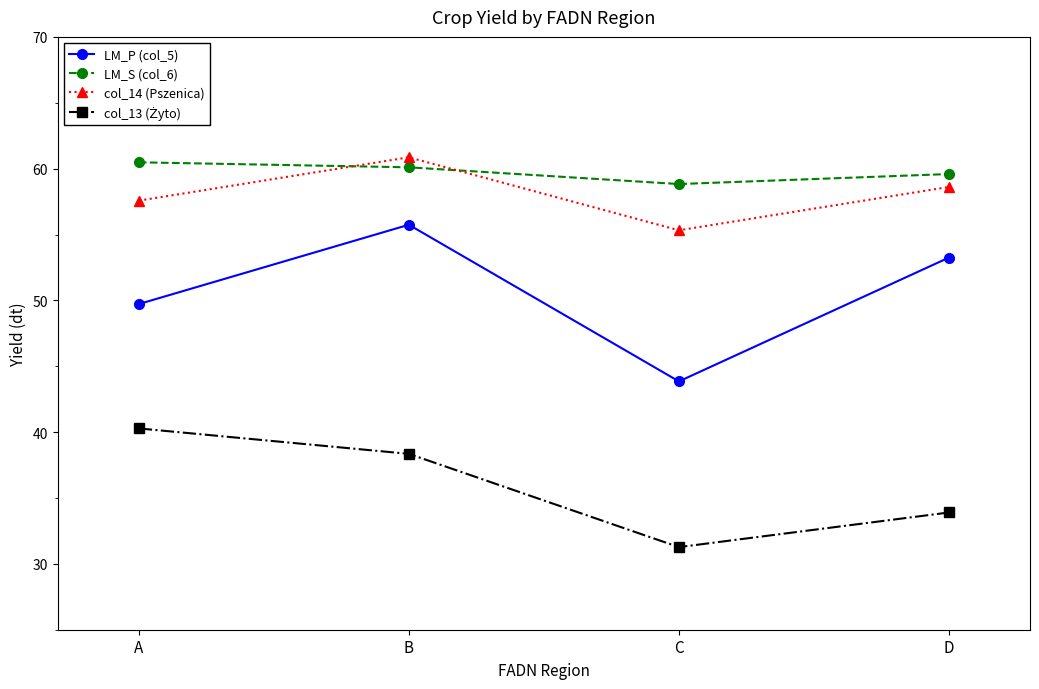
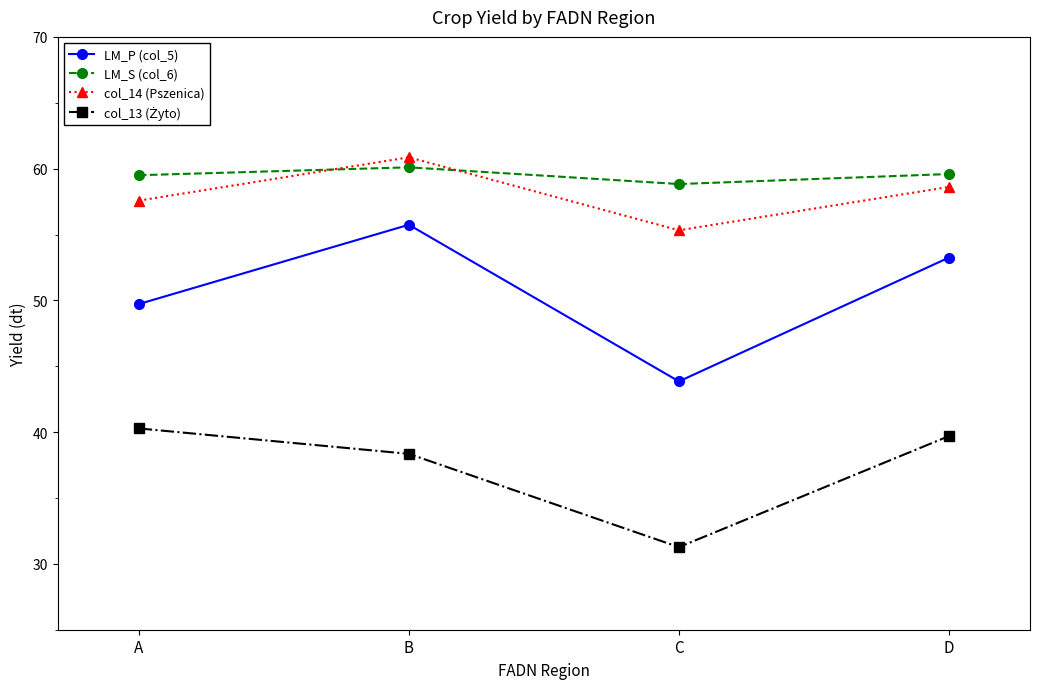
LM_S (col_6), A: 60.5 -> 59.5
col_13 (Żyto), D: 33.9 -> 39.7
